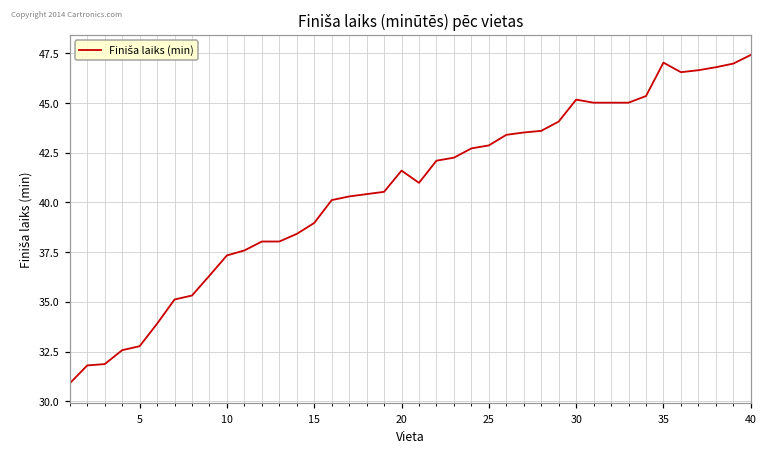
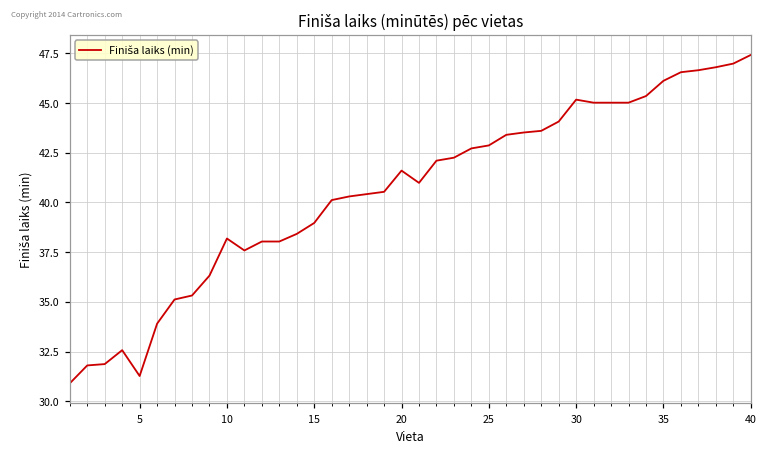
5: 32.8 -> 31.3
10: 37.3 -> 38.2
35: 47.0 -> 46.1
